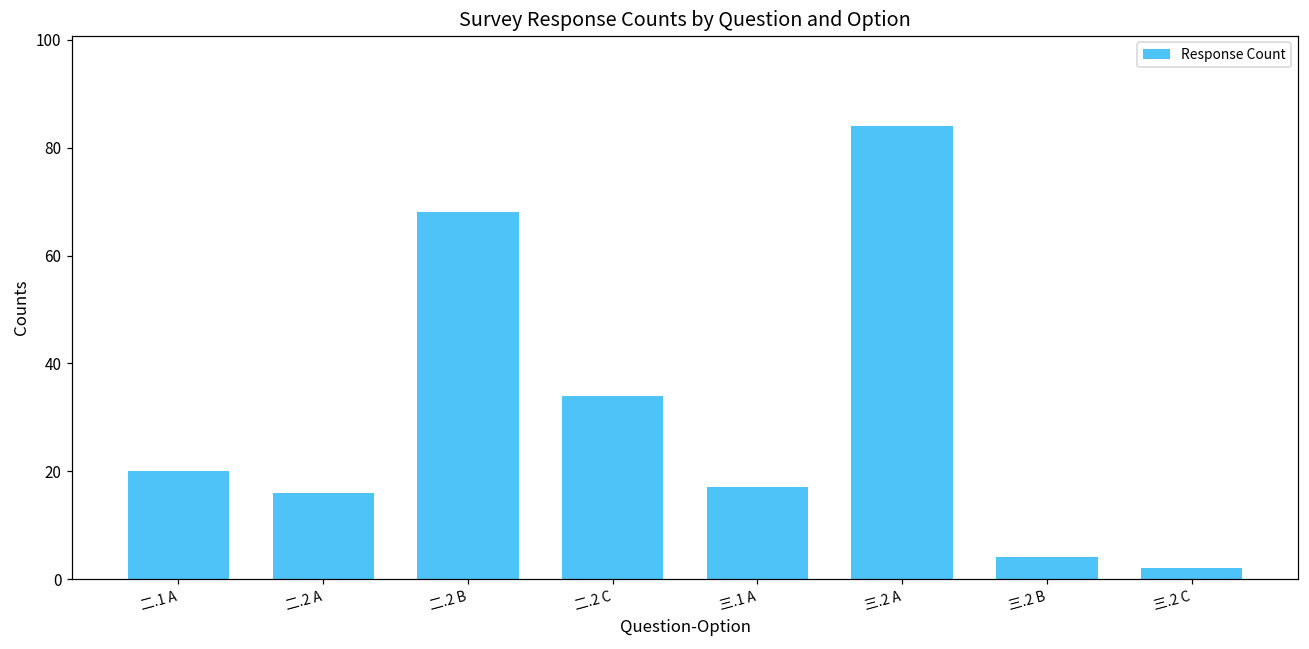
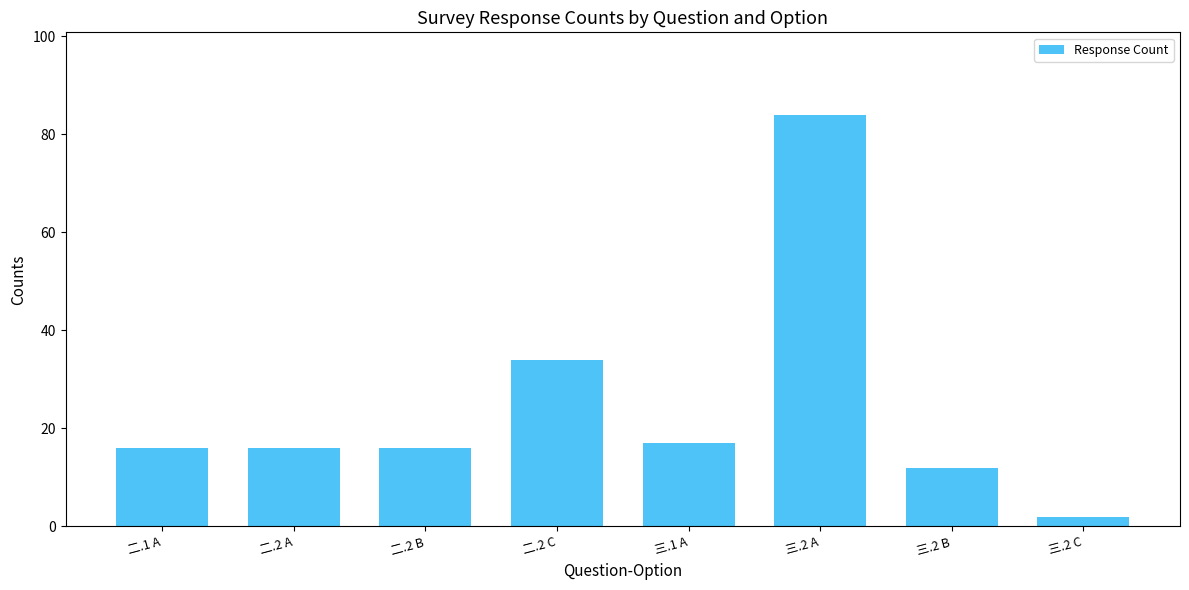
二.1 A: 20 -> 16
二.2 B: 68 -> 16
三.2 B: 4 -> 12
